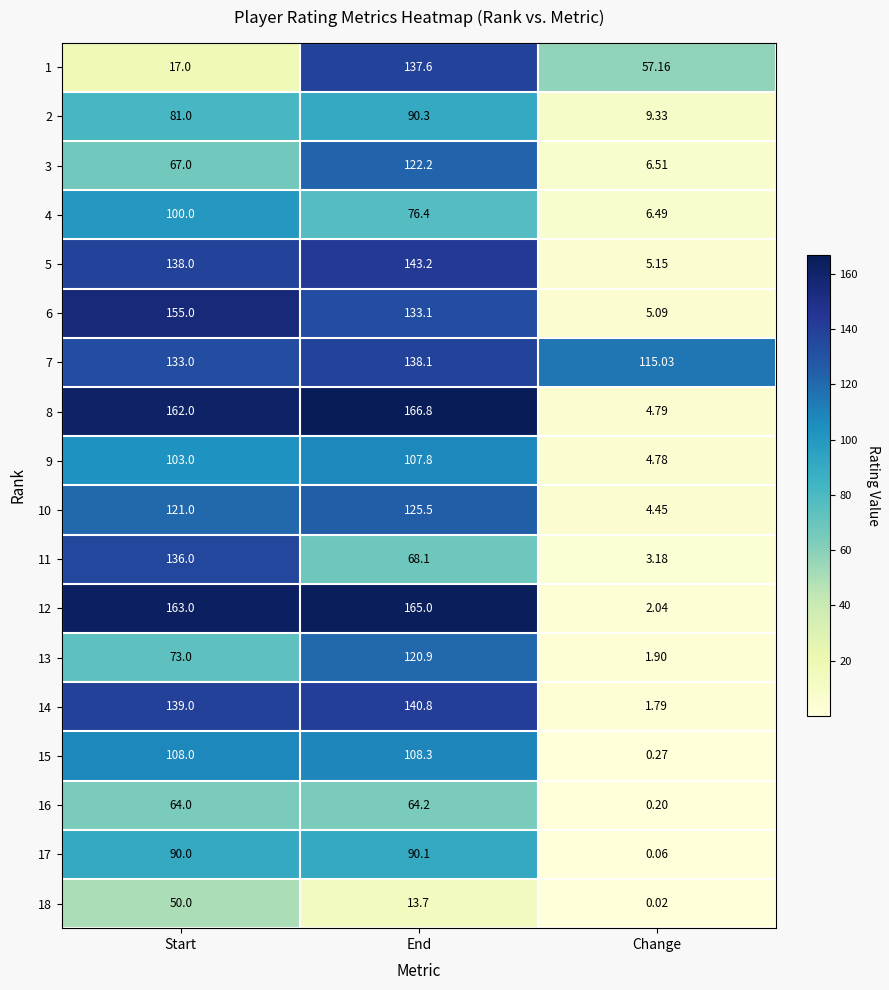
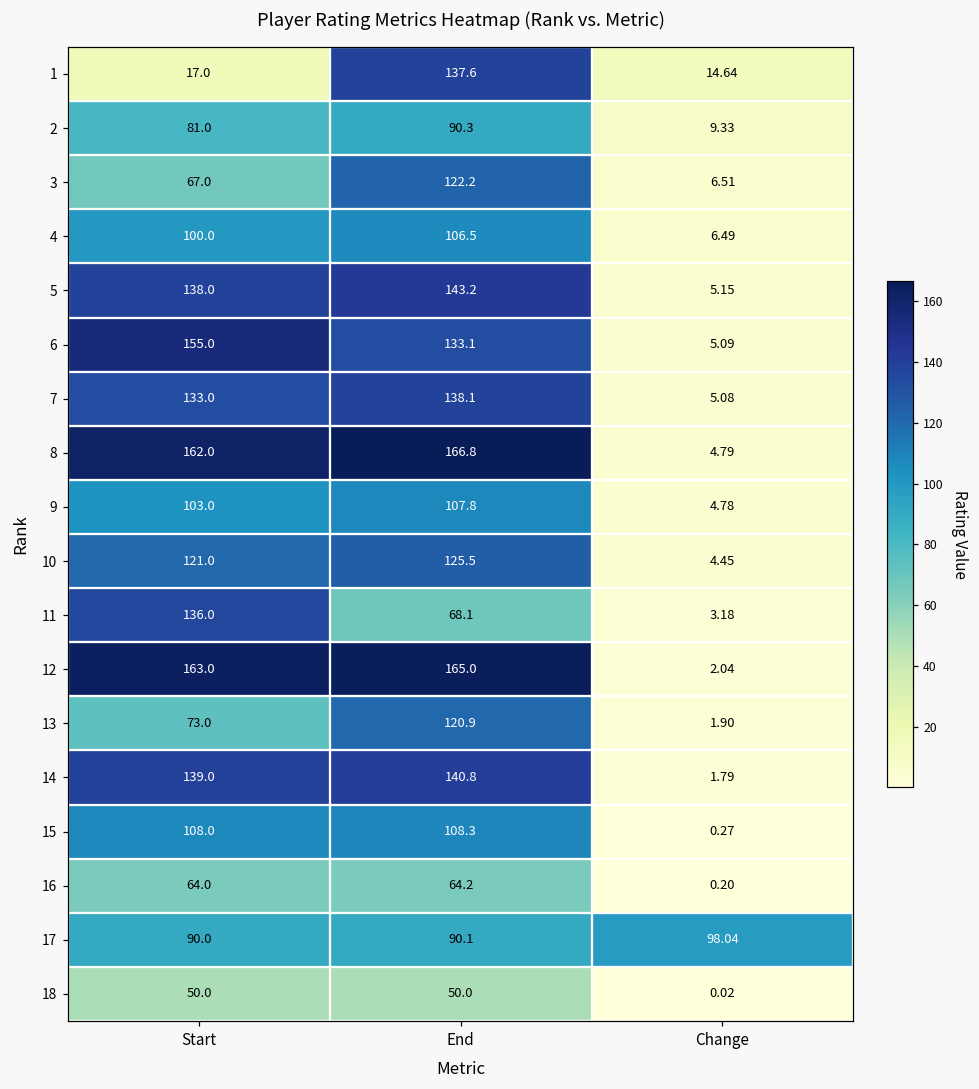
1, Change: 57.16 -> 14.64
4, End: 76.4 -> 106.5
7, Change: 115.03 -> 5.08
17, Change: 0.06 -> 98.04
18, End: 13.7 -> 50.0
